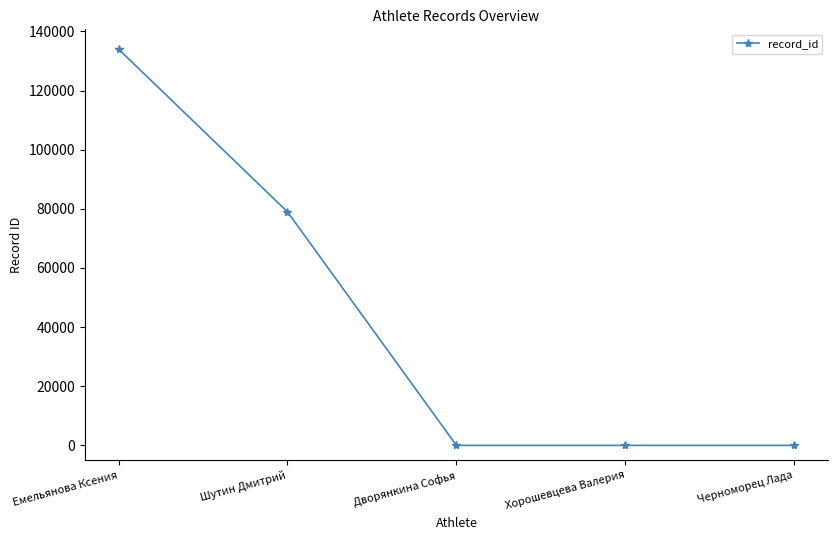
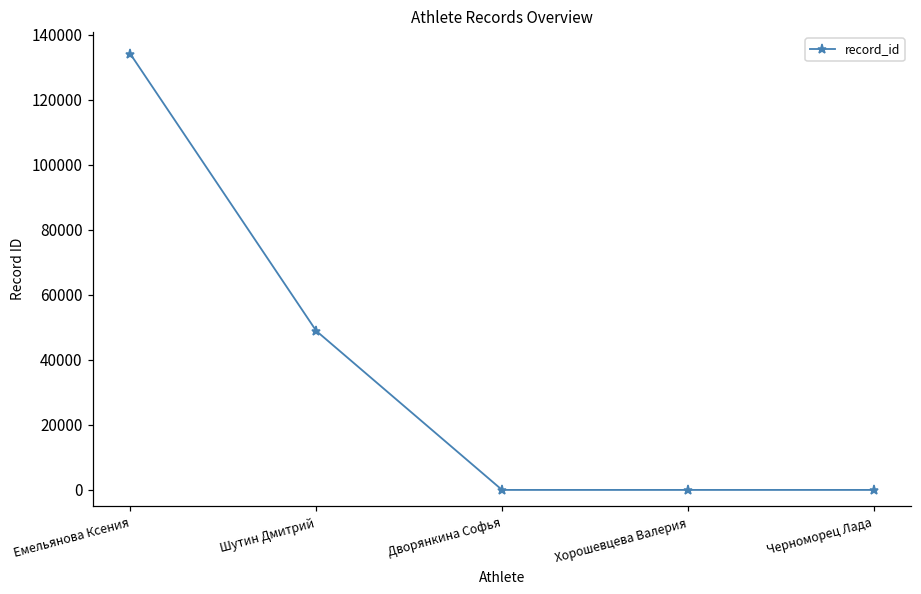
Шутин Дмитрий: 79000 -> 49000
